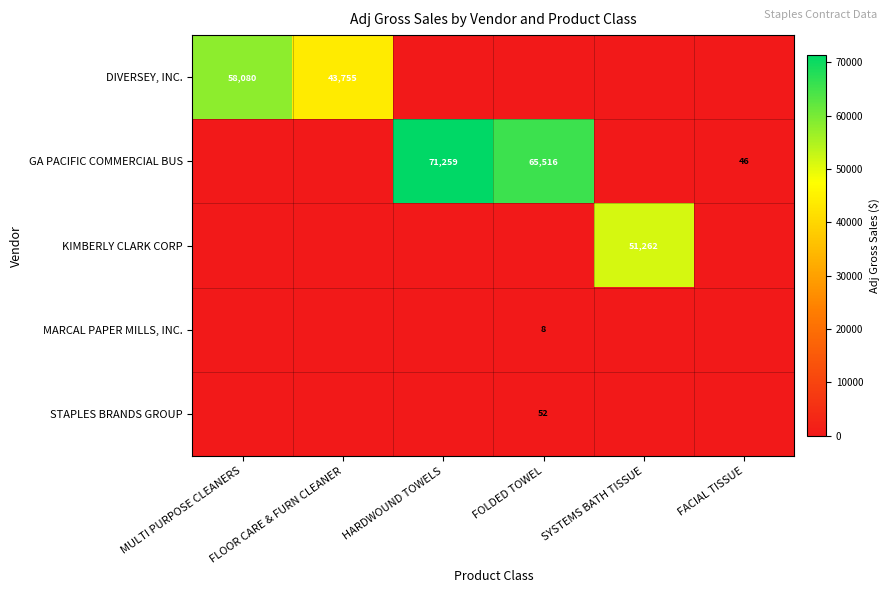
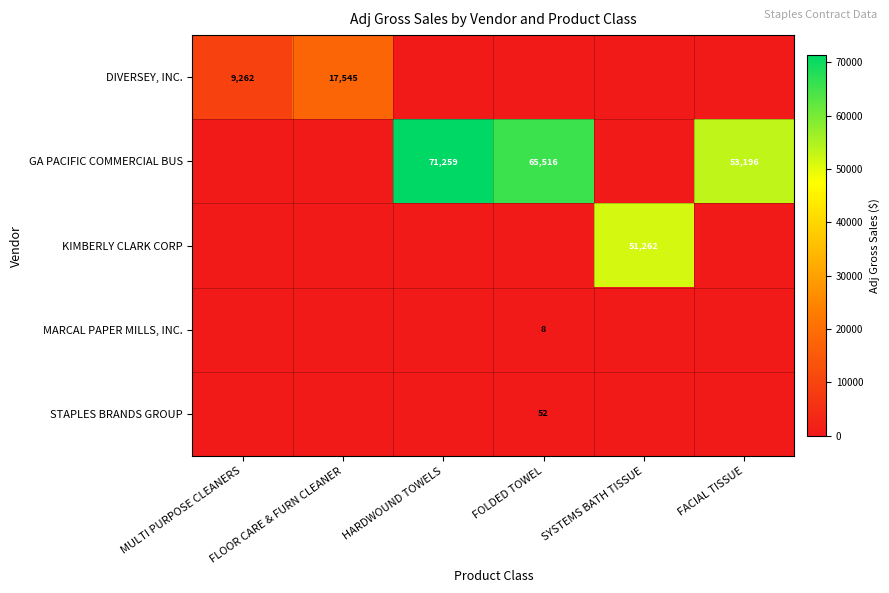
DIVERSEY, INC., MULTI PURPOSE CLEANERS: 58,080 -> 9,262
DIVERSEY, INC., FLOOR CARE & FURN CLEANER: 43,755 -> 17,545
GA PACIFIC COMMERCIAL BUS, FACIAL TISSUE: 46 -> 53,196
